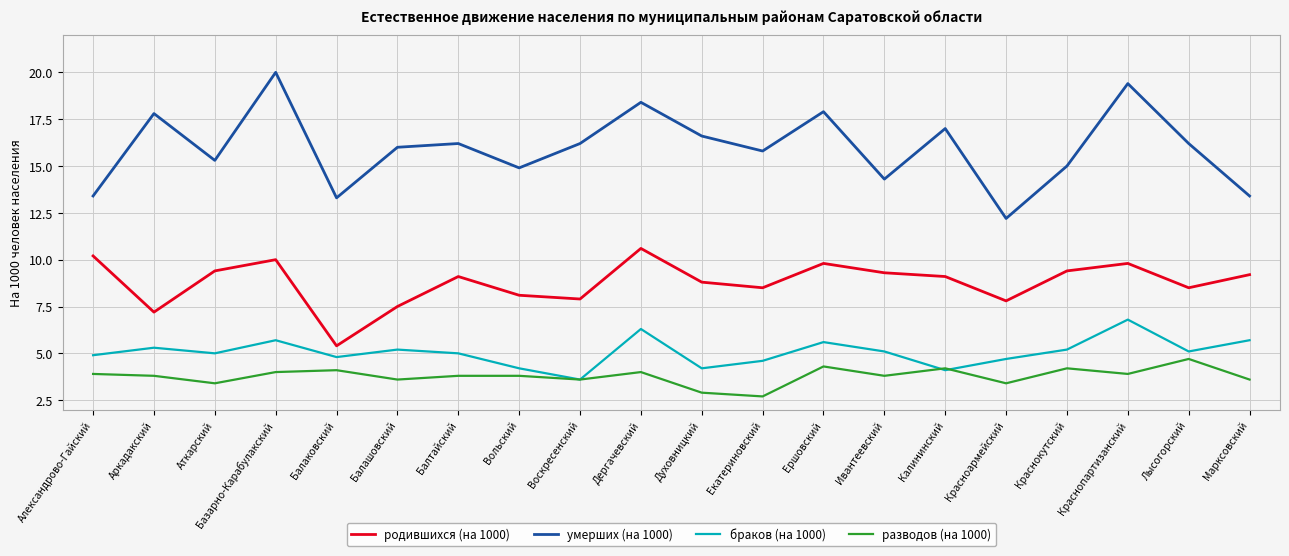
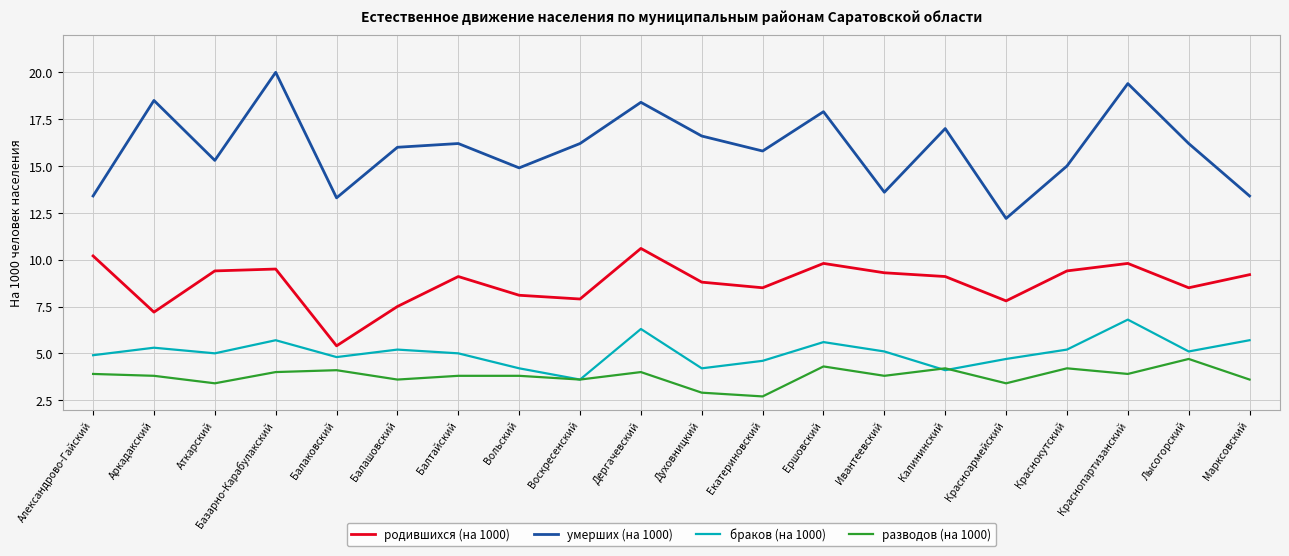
умерших (на 1000), Аркадакский: 17.8 -> 18.5
родившихся (на 1000), Базарно-Карабулакский: 10.0 -> 9.5
умерших (на 1000), Ивантеевский: 14.3 -> 13.6
